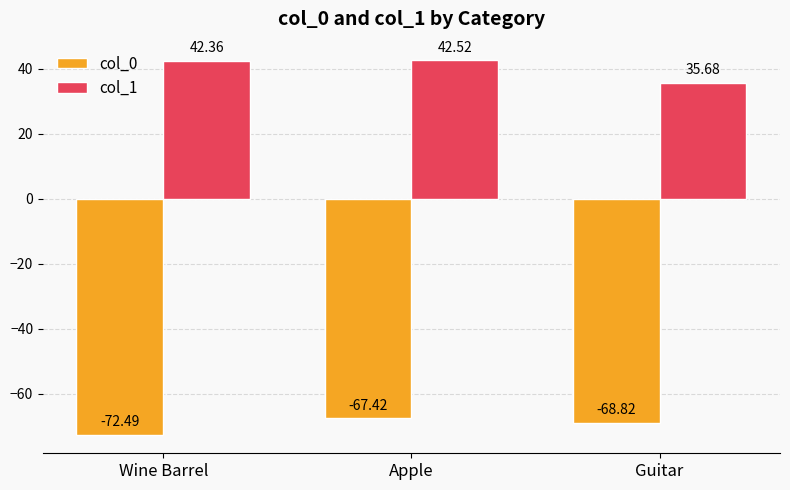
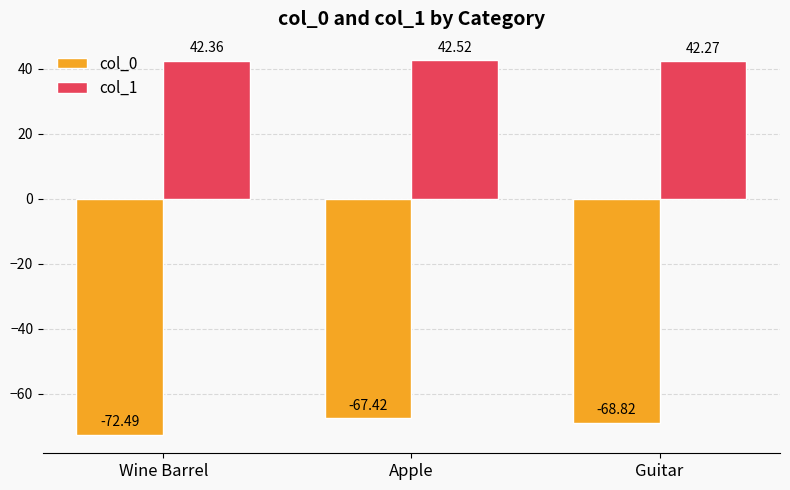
col_1, Guitar: 35.68 -> 42.27
